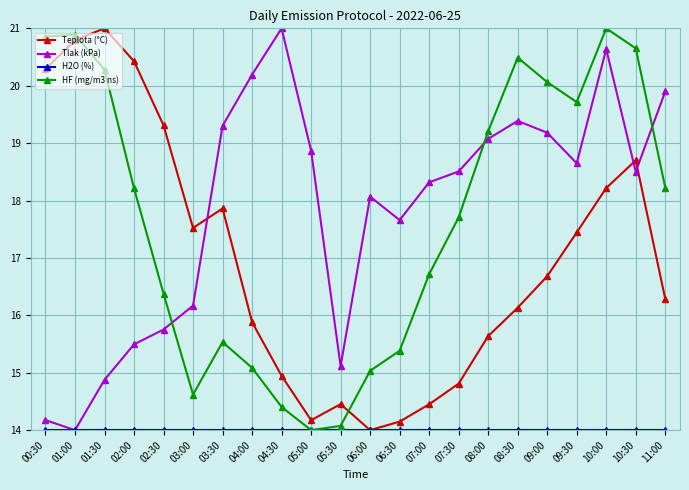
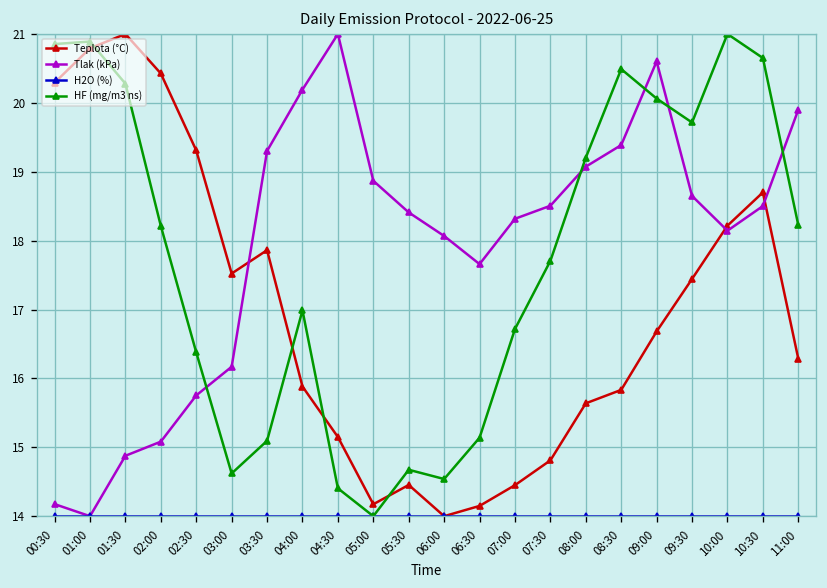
Tlak (kPa), 02:00: 15.5 -> 15.1
HF (mg/m3 ns), 03:30: 15.5 -> 15.1
HF (mg/m3 ns), 04:00: 15.1 -> 17.0
Teplota (°C), 04:30: 14.9 -> 15.1
Tlak (kPa), 05:30: 15.1 -> 18.4
HF (mg/m3 ns), 05:30: 14.1 -> 14.7
HF (mg/m3 ns), 06:00: 15.0 -> 14.5
HF (mg/m3 ns), 06:30: 15.4 -> 15.1
Teplota (°C), 08:30: 16.1 -> 15.8
Tlak (kPa), 09:00: 19.2 -> 20.6
Tlak (kPa), 10:00: 20.6 -> 18.1
